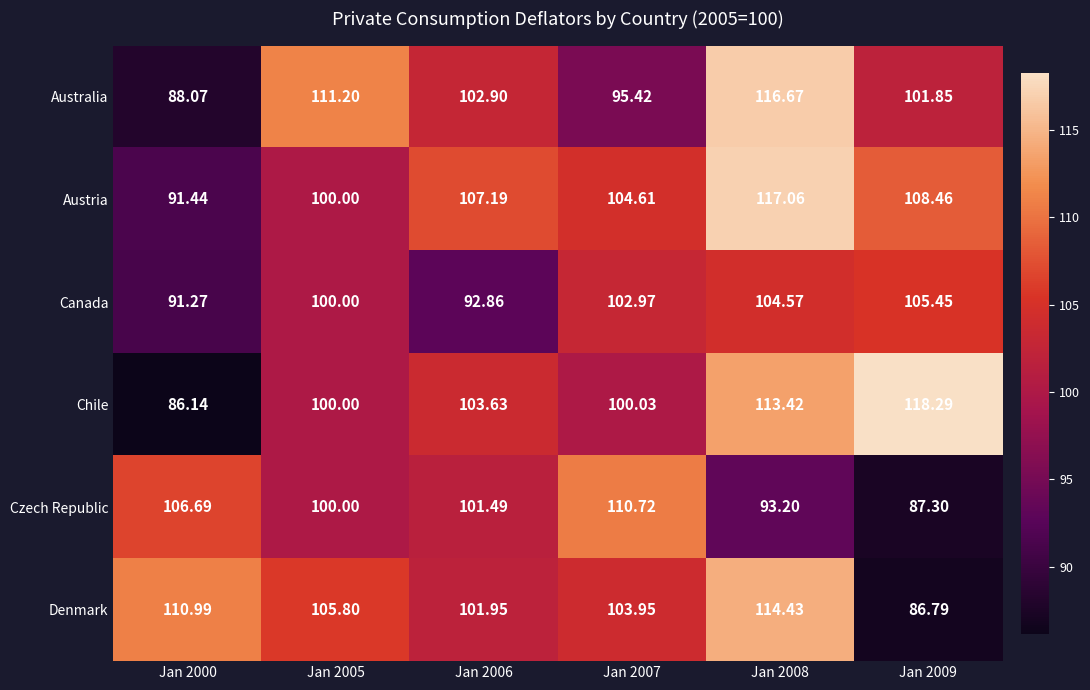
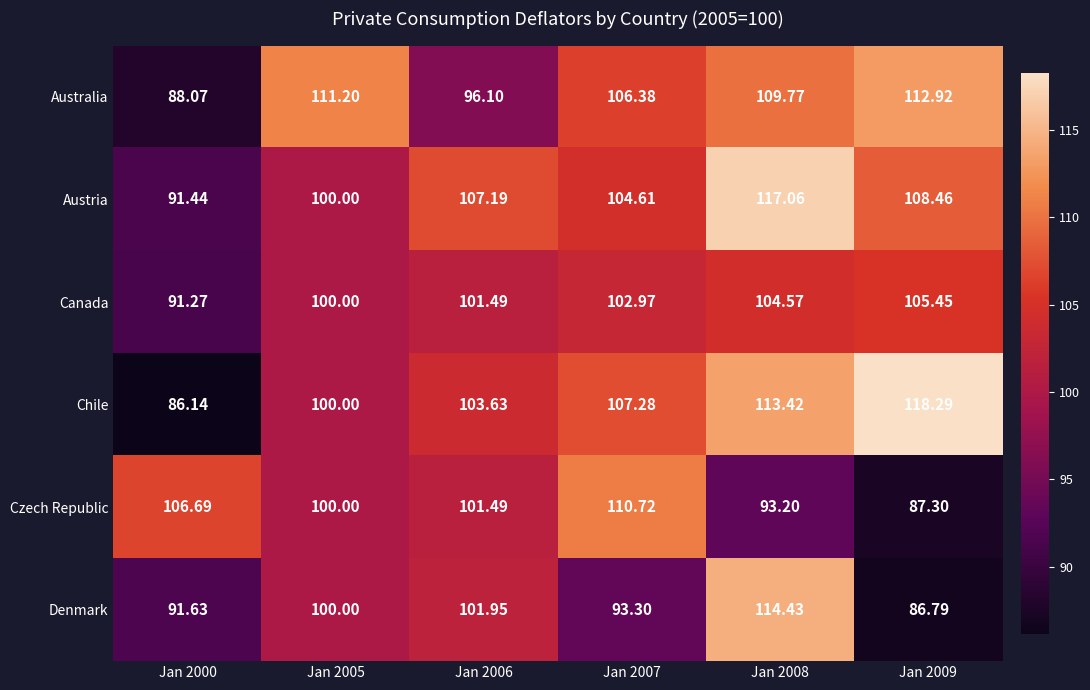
Australia, Jan 2006: 102.90 -> 96.10
Australia, Jan 2007: 95.42 -> 106.38
Australia, Jan 2008: 116.67 -> 109.77
Australia, Jan 2009: 101.85 -> 112.92
Canada, Jan 2006: 92.86 -> 101.49
Chile, Jan 2007: 100.03 -> 107.28
Denmark, Jan 2000: 110.99 -> 91.63
Denmark, Jan 2005: 105.80 -> 100.00
Denmark, Jan 2007: 103.95 -> 93.30
